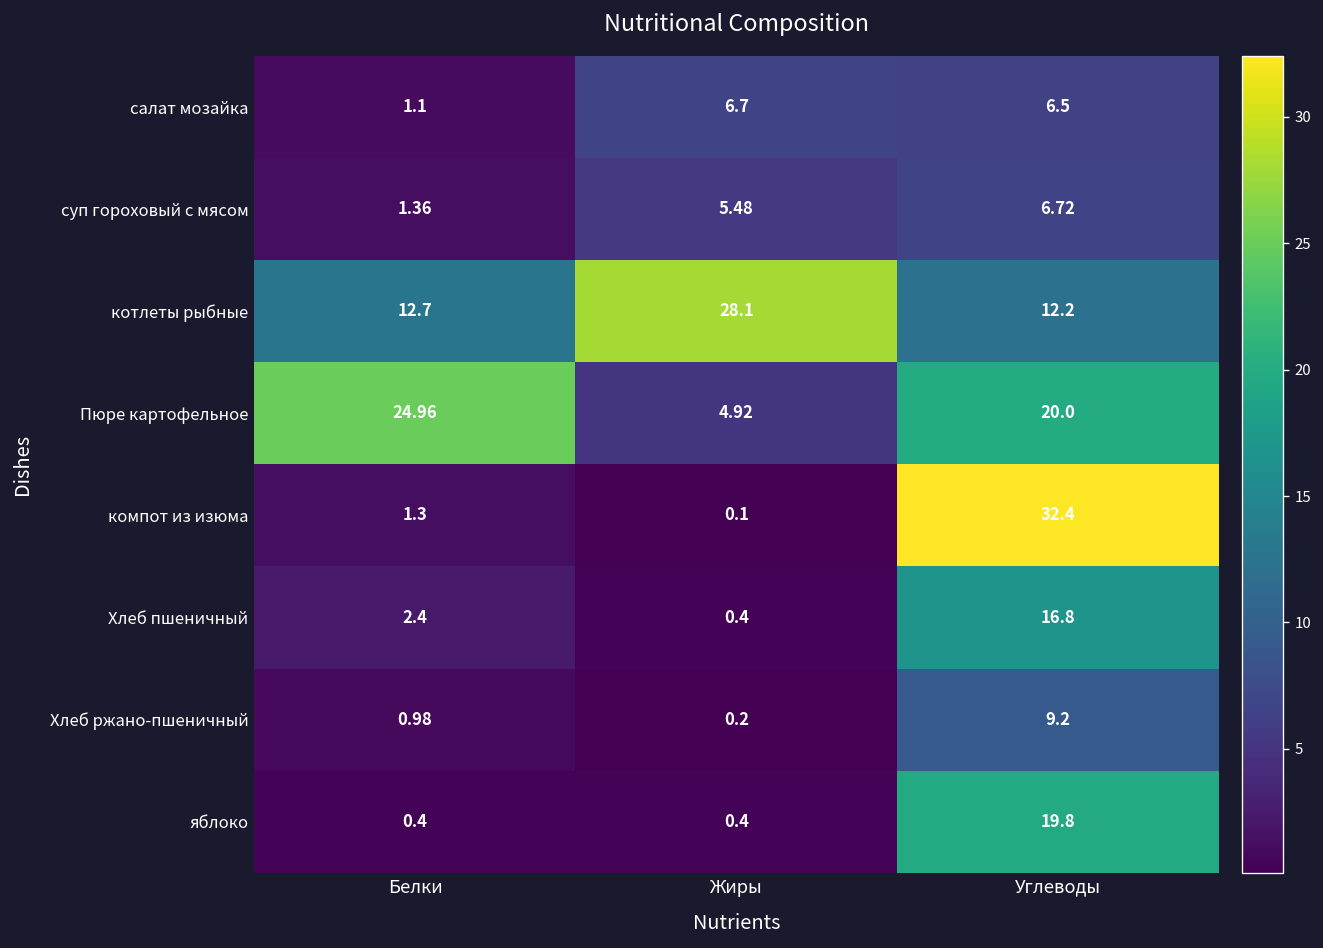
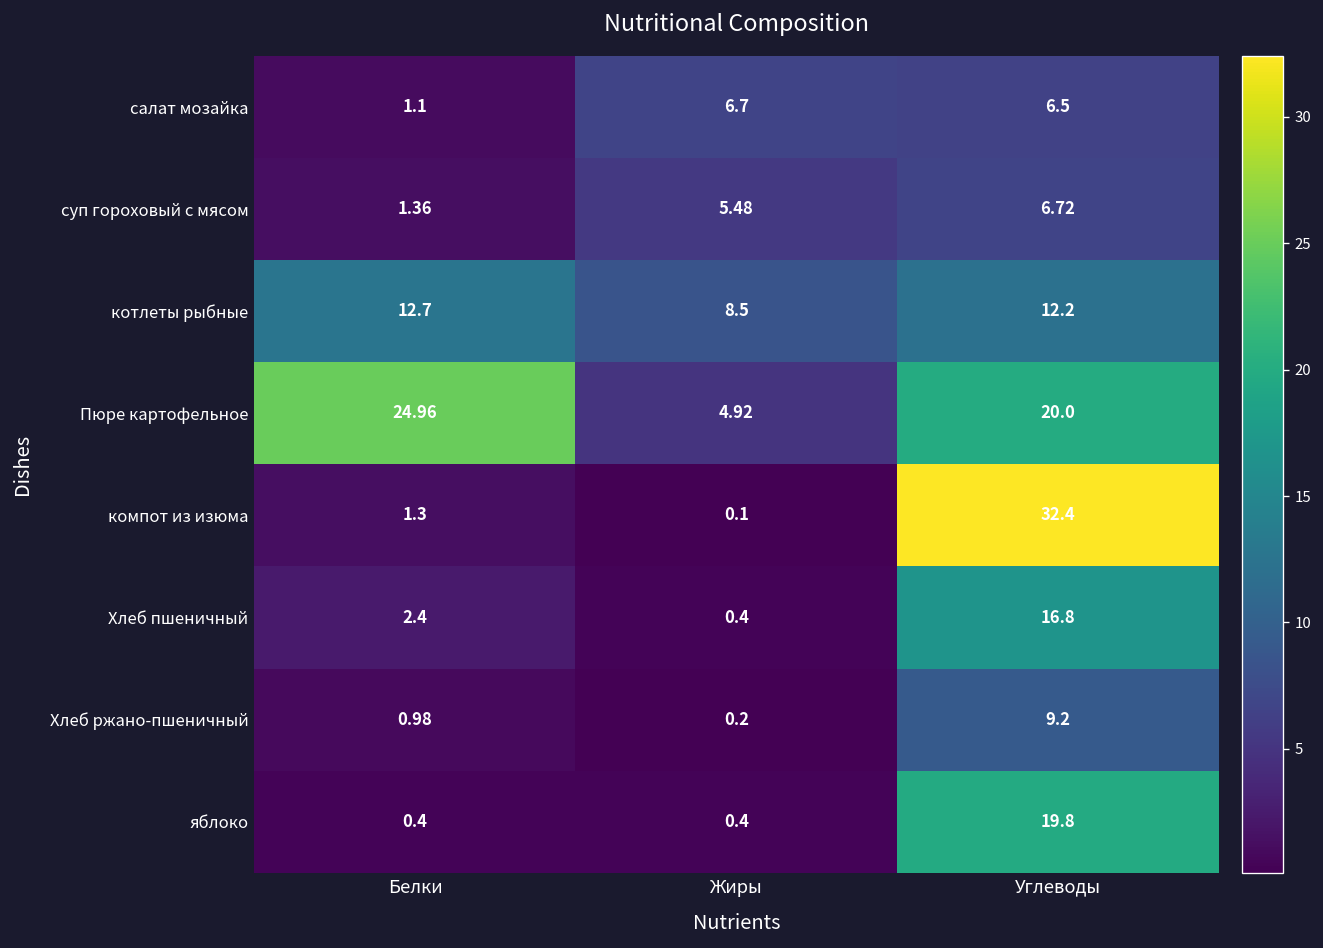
котлеты рыбные, Жиры: 28.1 -> 8.5
